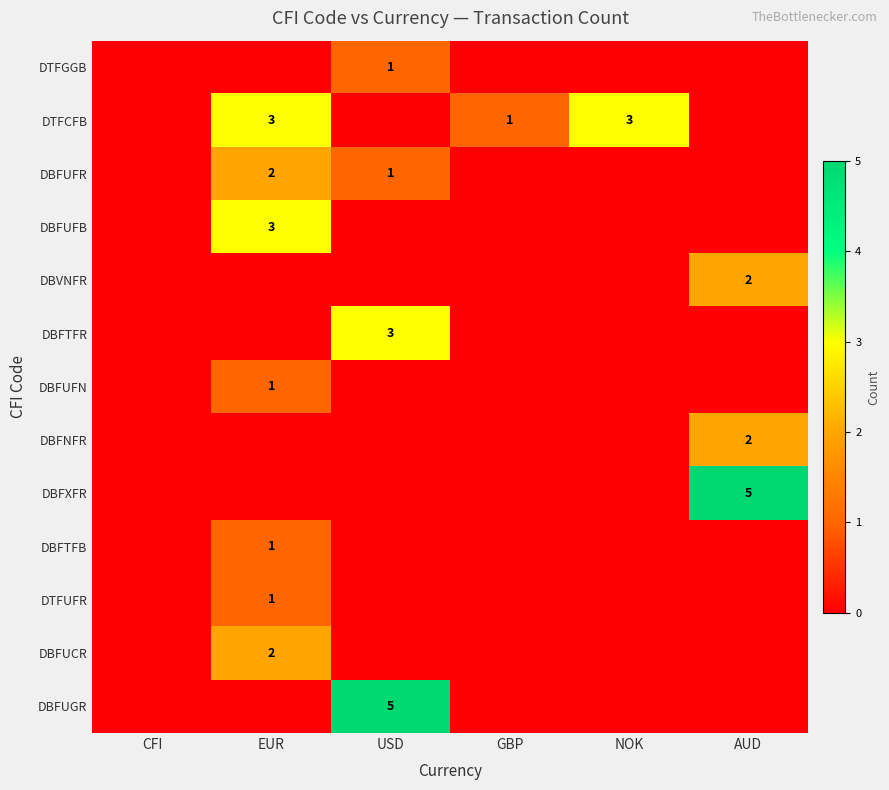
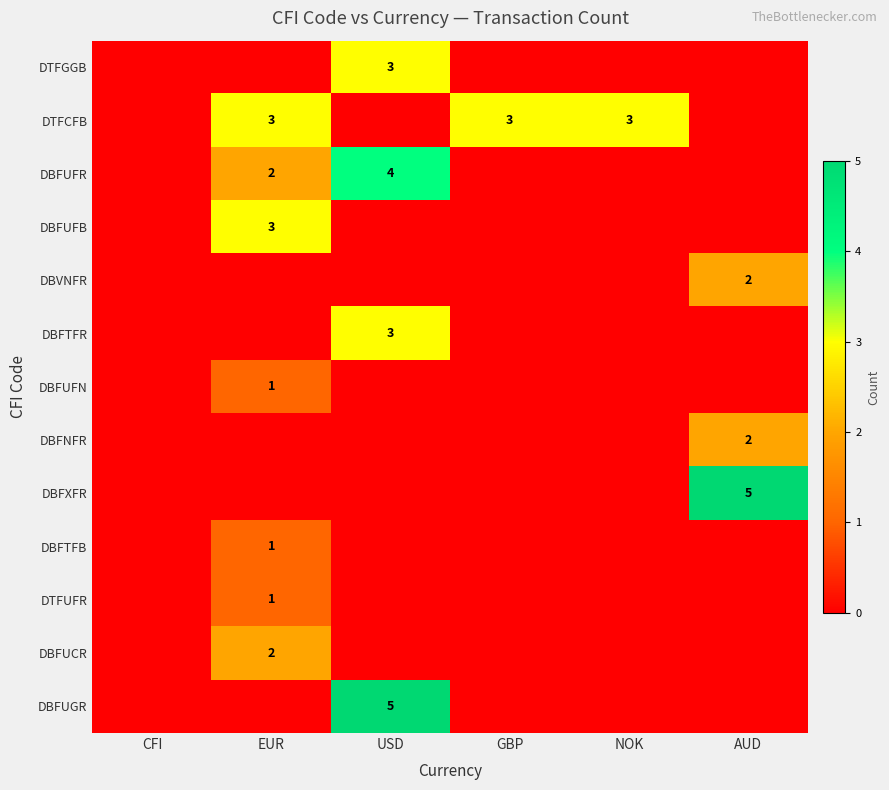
DTFGGB, USD: 1 -> 3
DTFCFB, GBP: 1 -> 3
DBFUFR, USD: 1 -> 4
